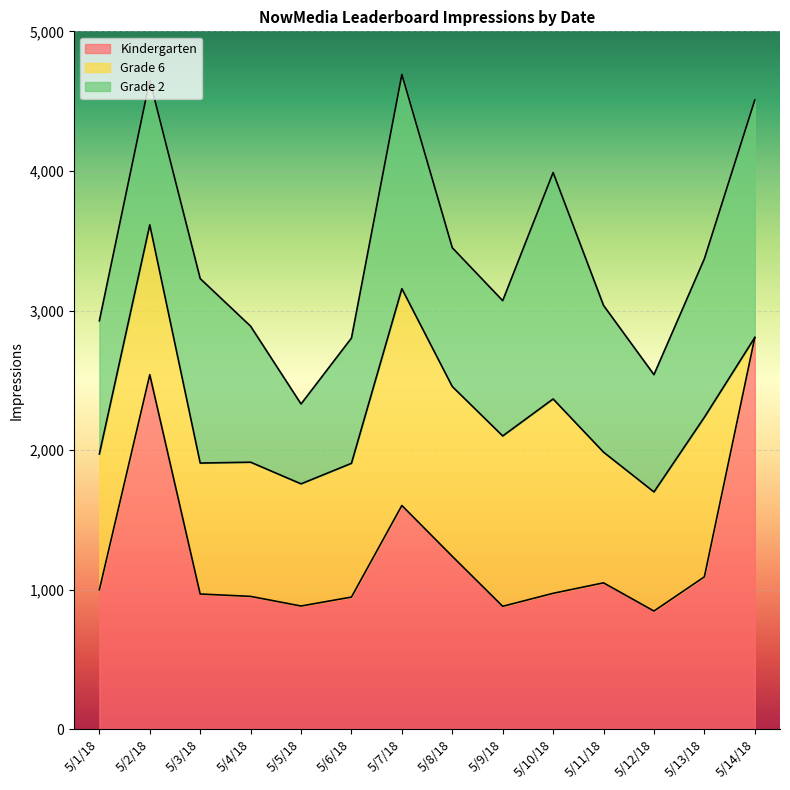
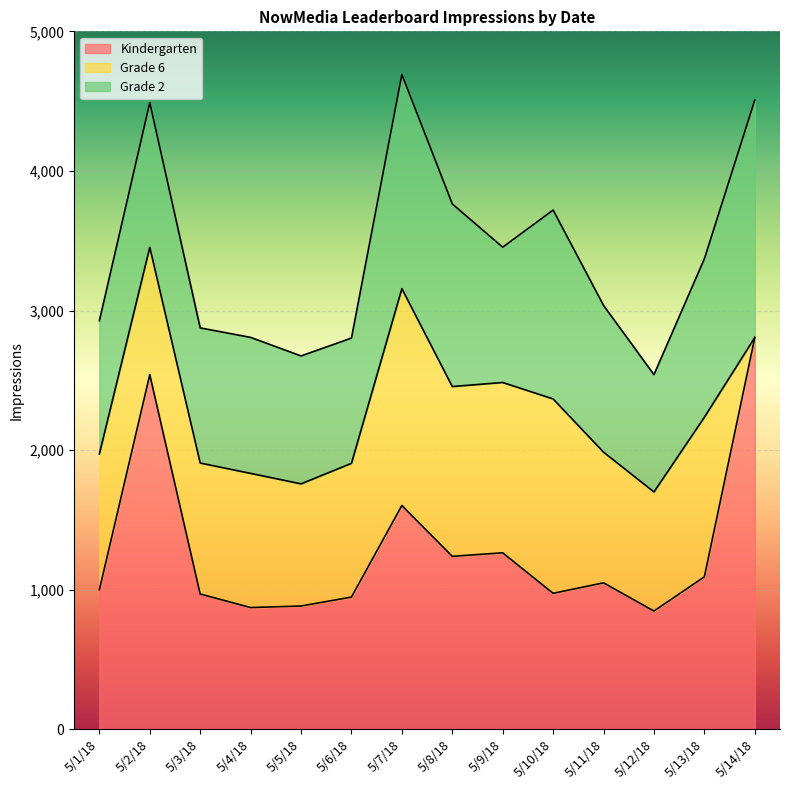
Grade 6, 5/2/18: 1,070 -> 910
Grade 2, 5/3/18: 1,320 -> 970
Kindergarten, 5/4/18: 950 -> 870
Grade 2, 5/5/18: 570 -> 920
Grade 2, 5/8/18: 990 -> 1,310
Kindergarten, 5/9/18: 880 -> 1,270
Grade 2, 5/10/18: 1,620 -> 1,350
